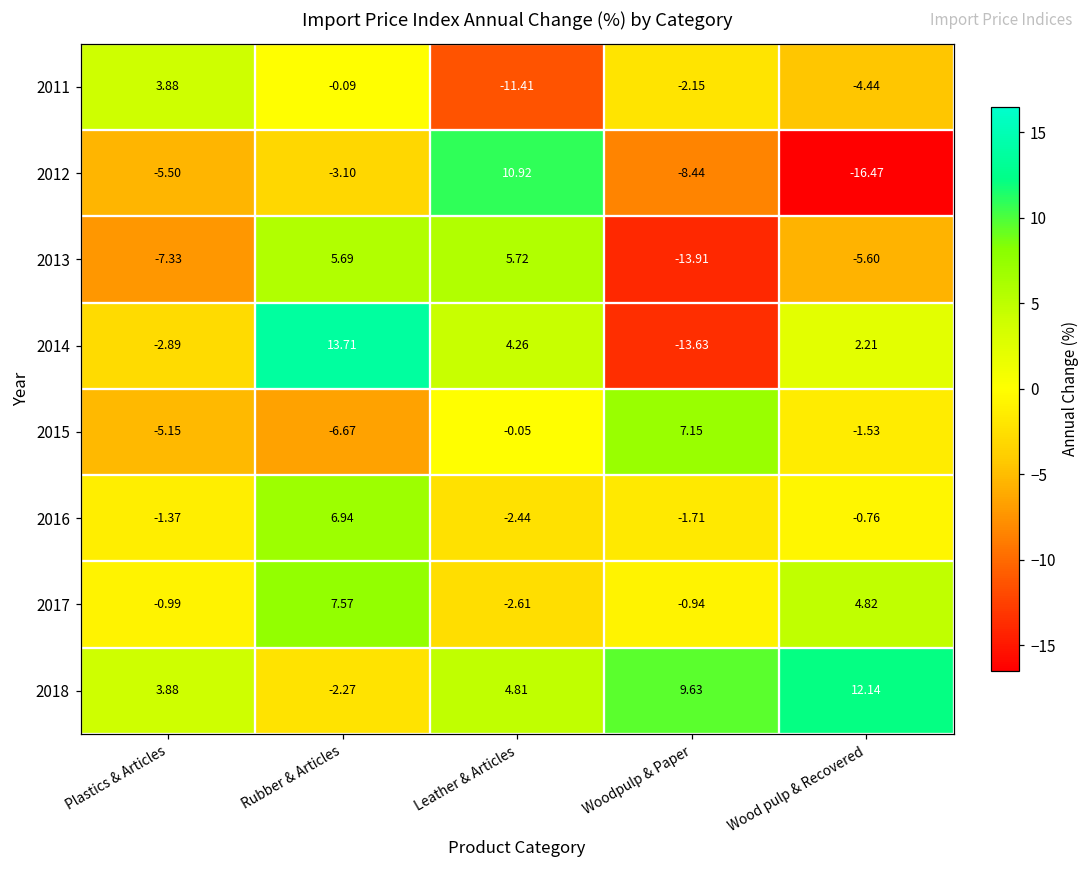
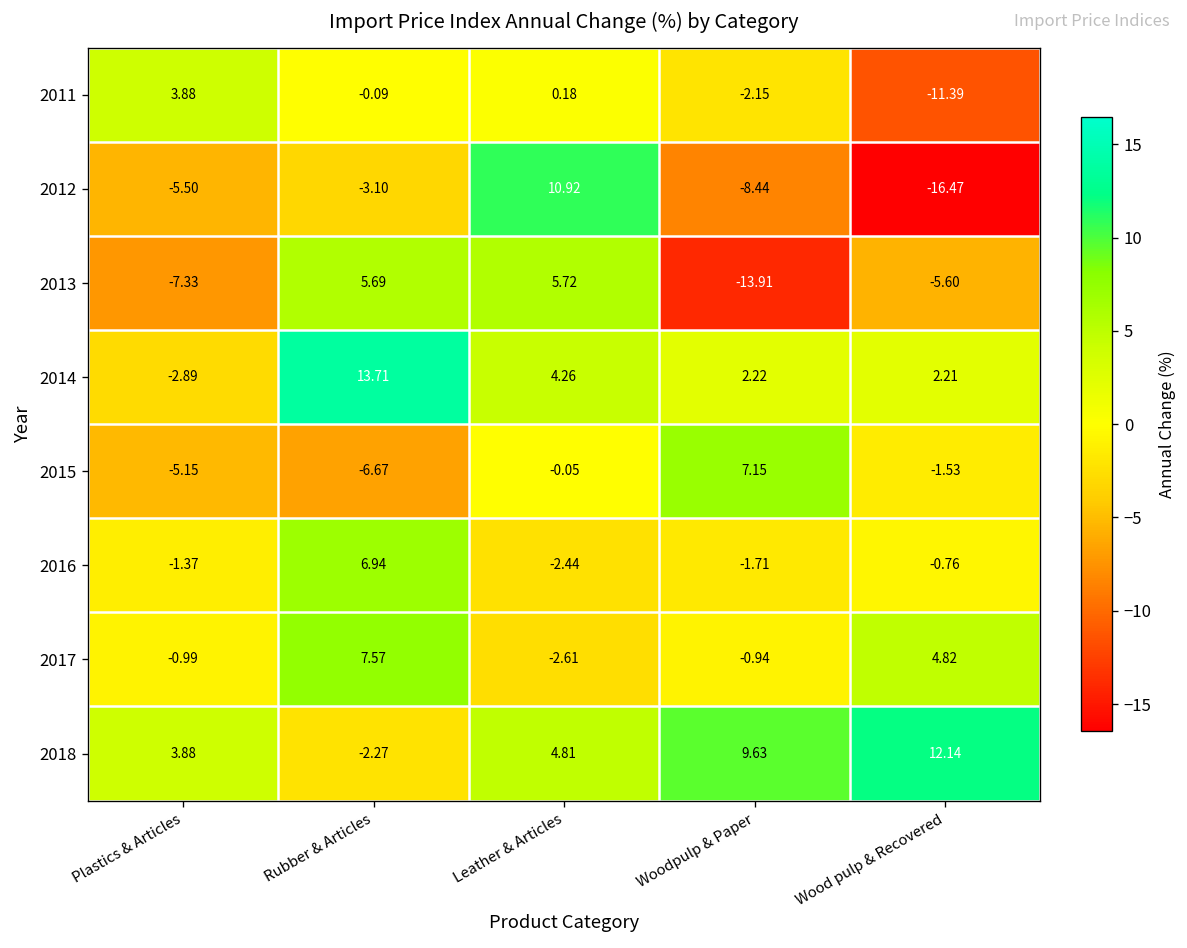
2011, Leather & Articles: -11.41 -> 0.18
2011, Wood pulp & Recovered: -4.44 -> -11.39
2014, Woodpulp & Paper: -13.63 -> 2.22
